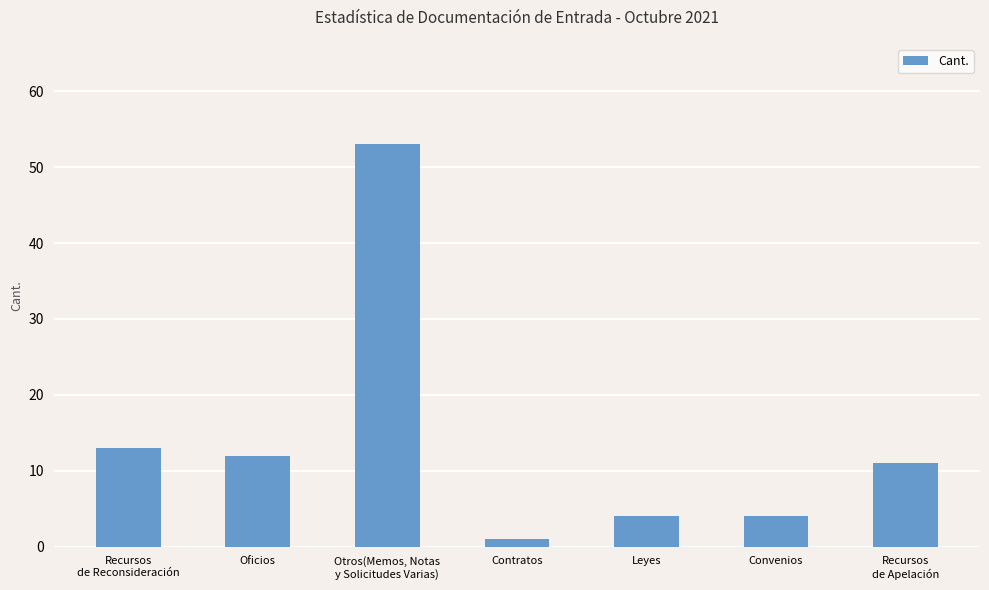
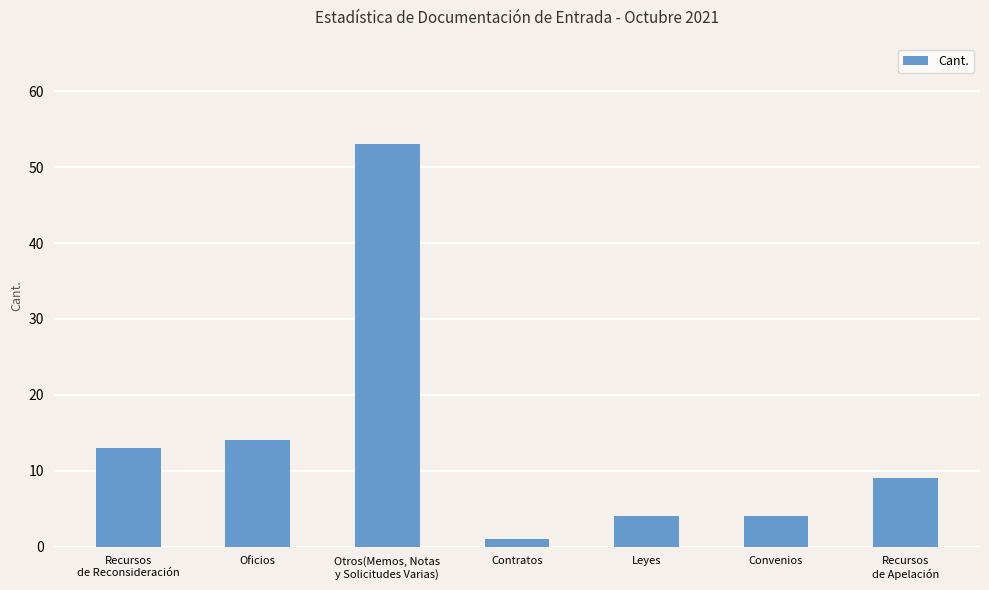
Oficios: 12 -> 14
Recursos de Apelación: 11 -> 9
